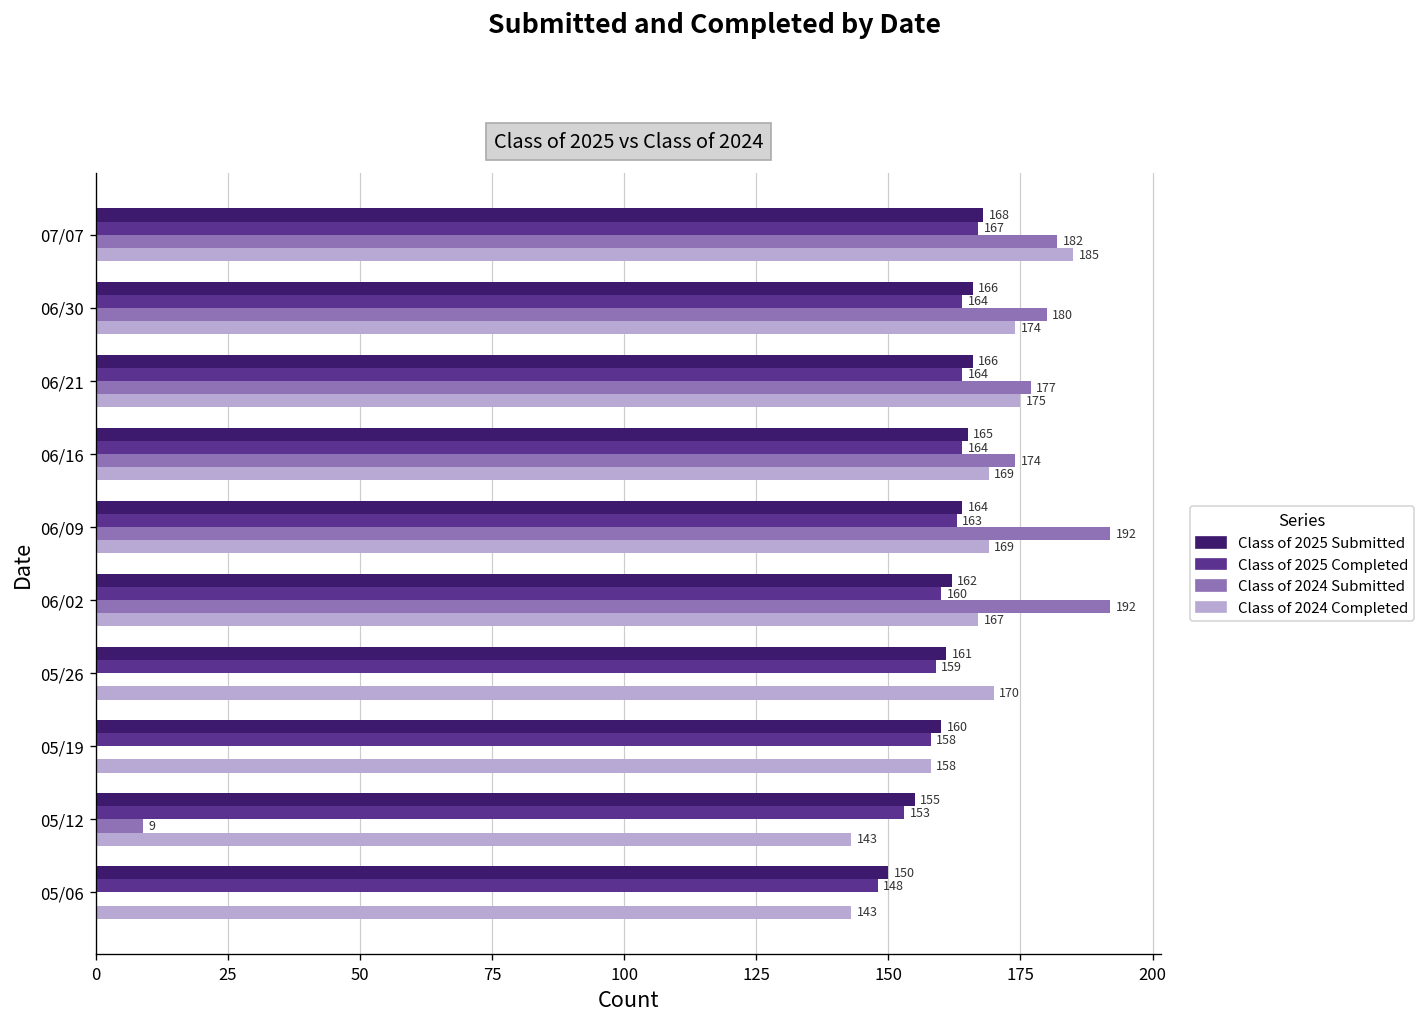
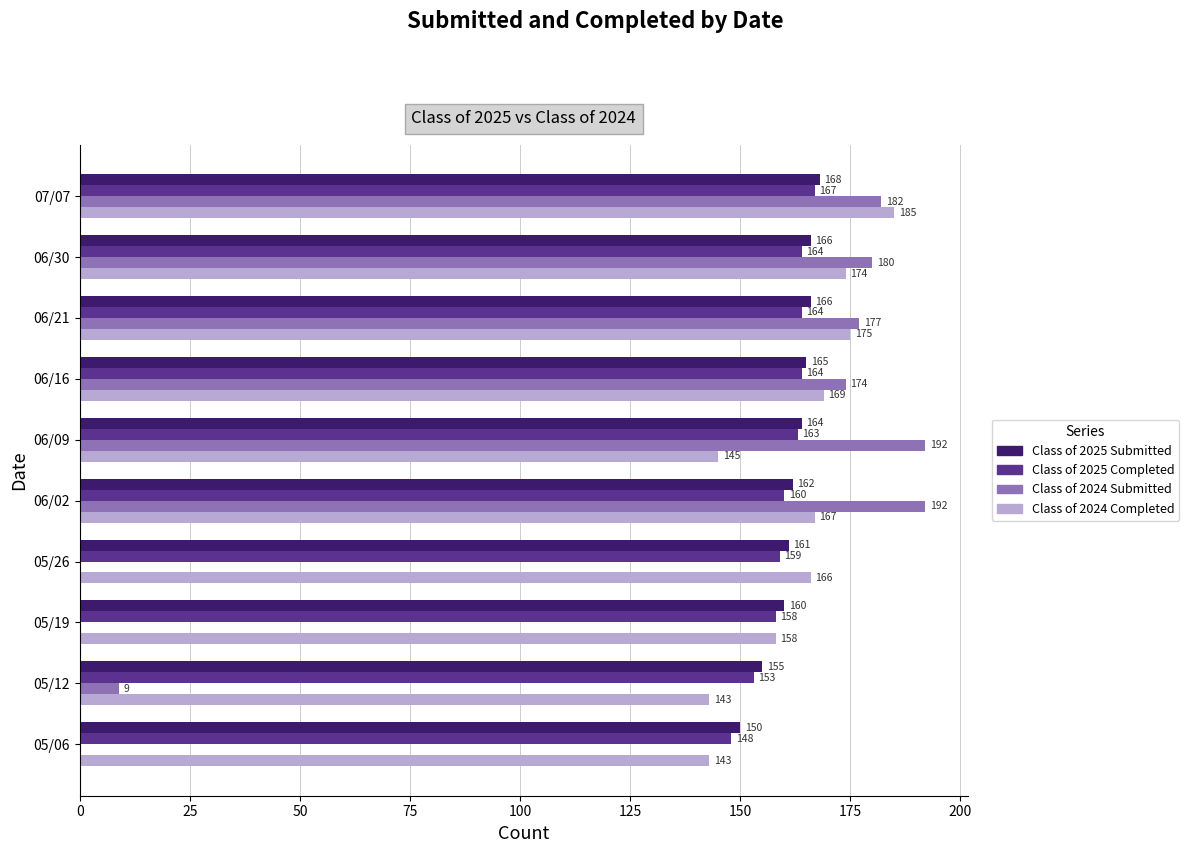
Class of 2024 Completed, 06/09: 169 -> 145
Class of 2024 Completed, 05/26: 170 -> 166
